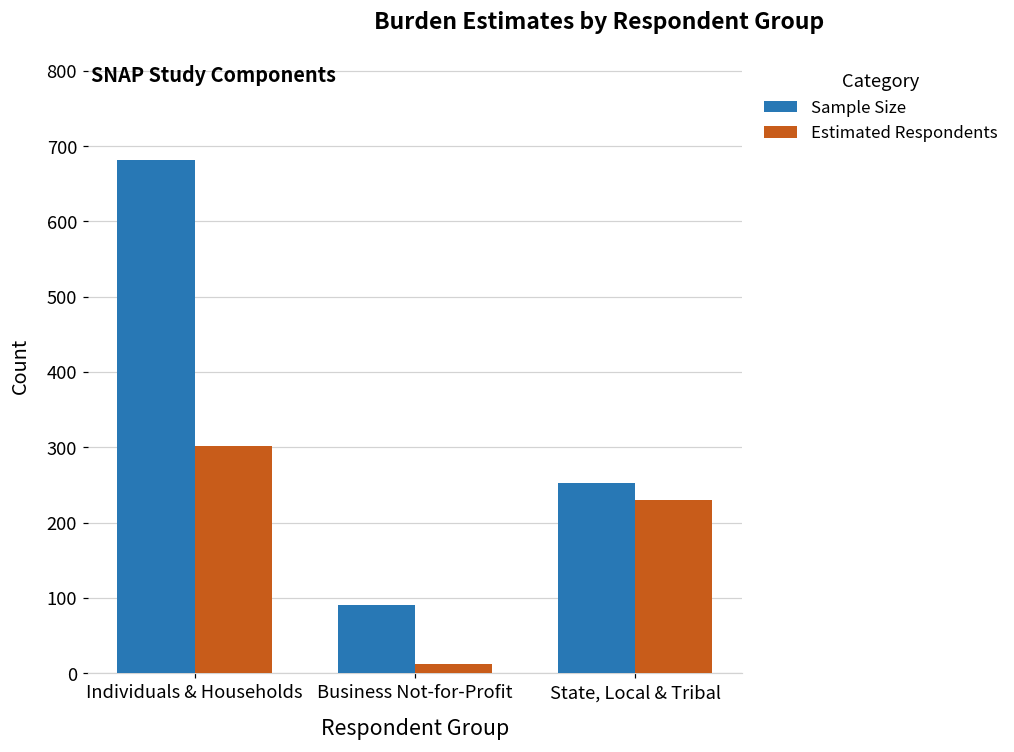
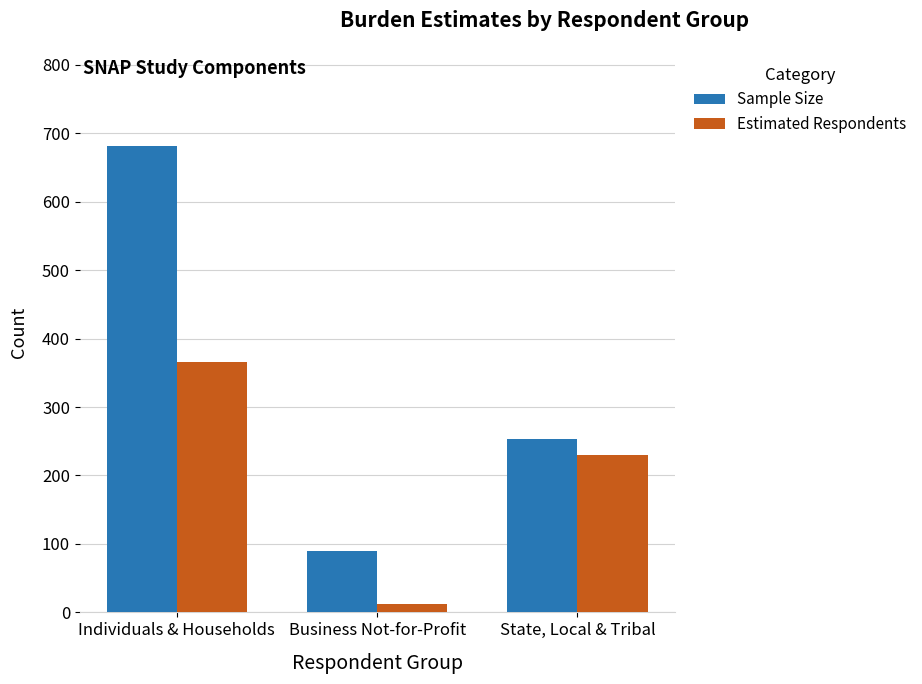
Estimated Respondents, Individuals & Households: 300 -> 370
